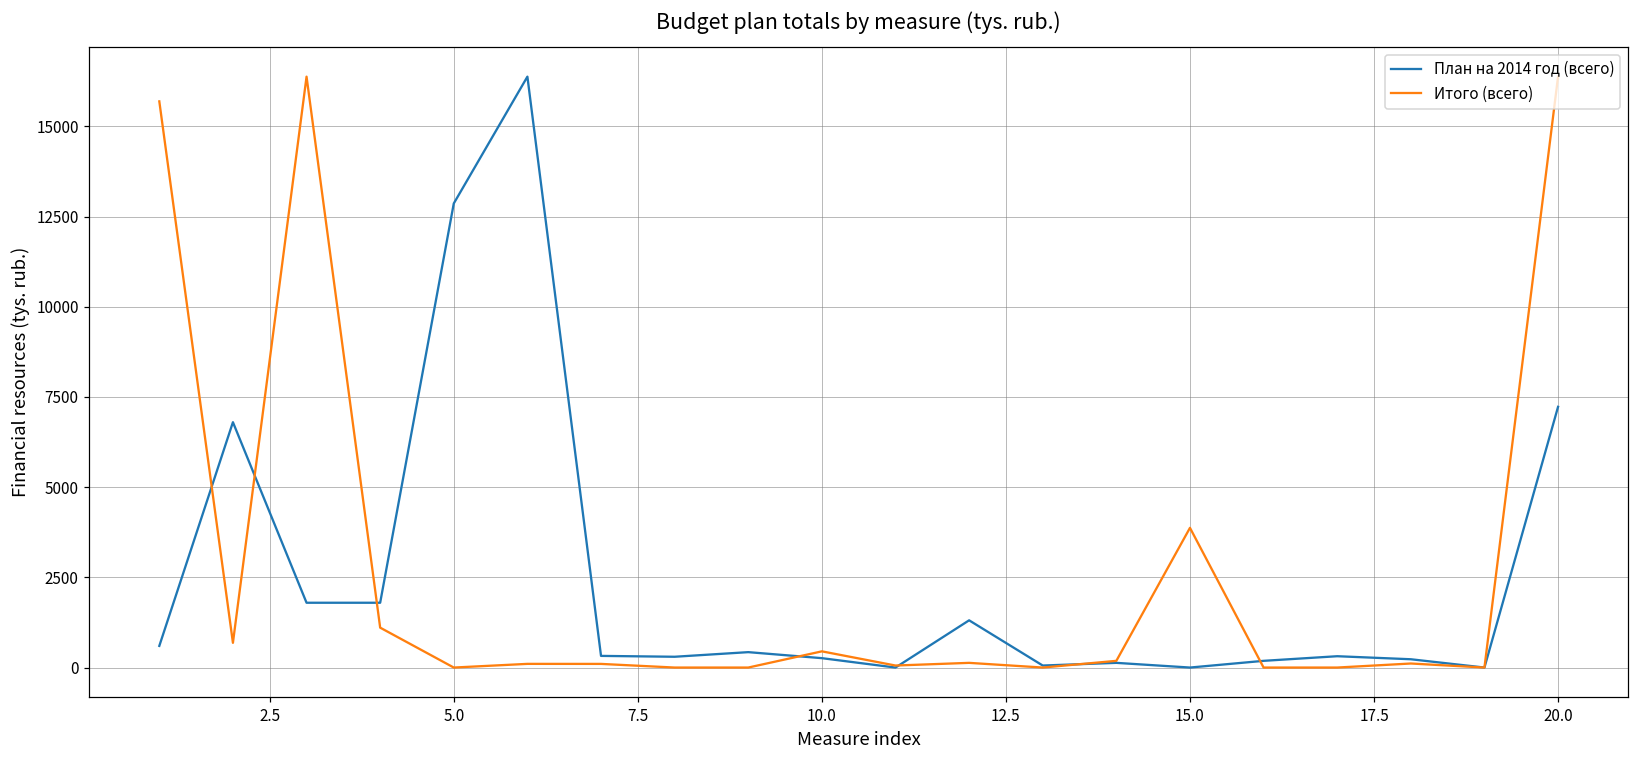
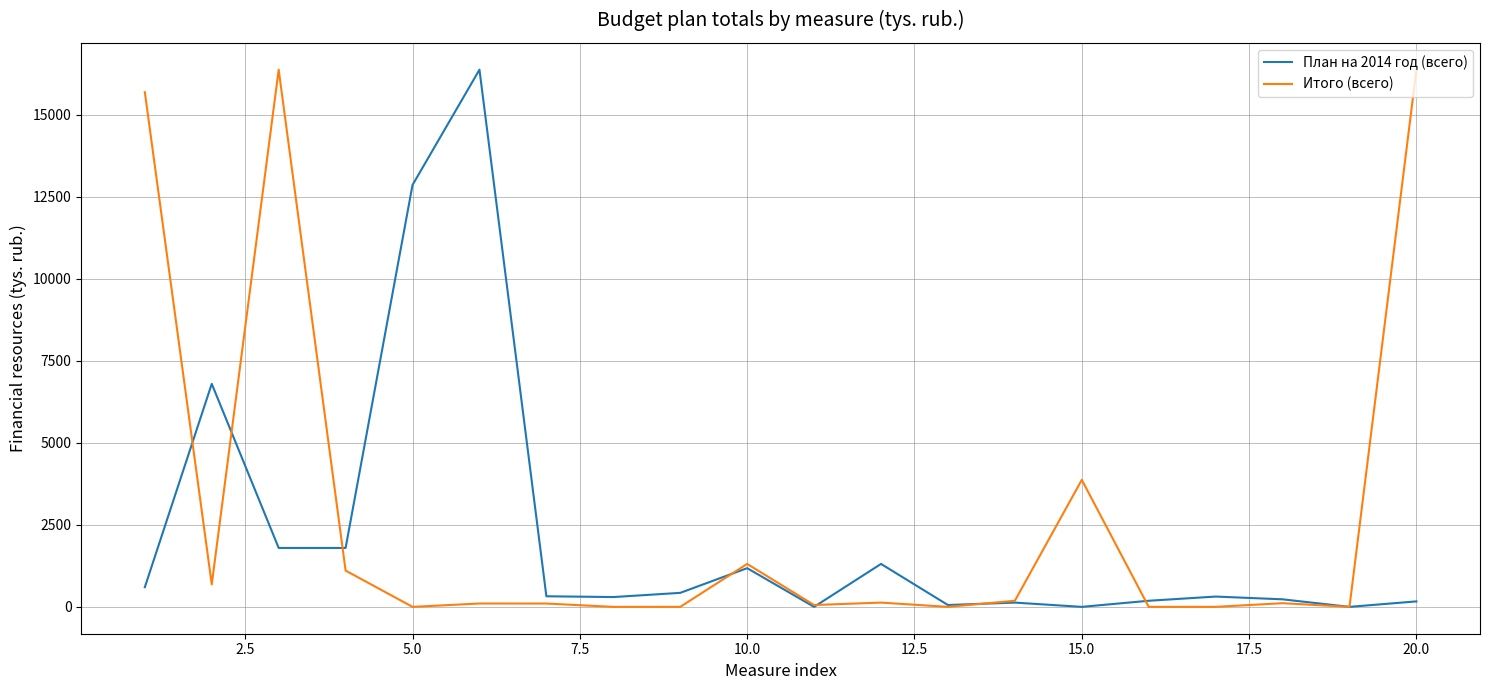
План на 2014 год (всего), 10.0: 300 -> 1200
Итого (всего), 10.0: 400 -> 1300
План на 2014 год (всего), 20.0: 7200 -> 200
